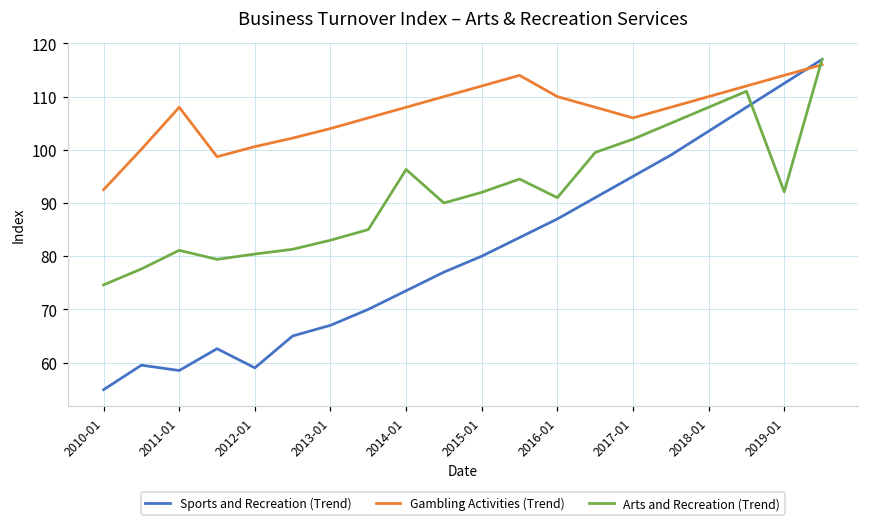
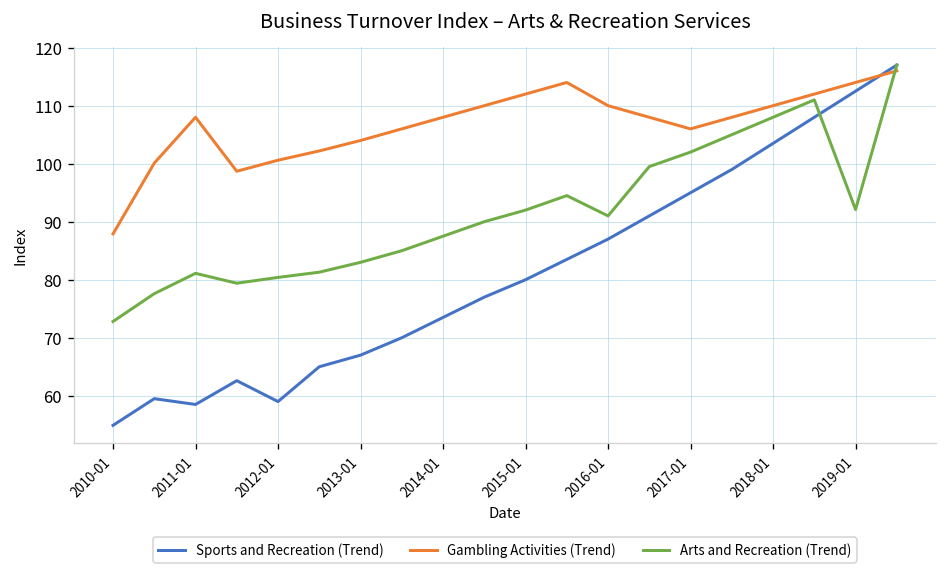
Gambling Activities (Trend), 2010-01: 93 -> 88
Arts and Recreation (Trend), 2010-01: 75 -> 73
Arts and Recreation (Trend), 2014-01: 96 -> 88
